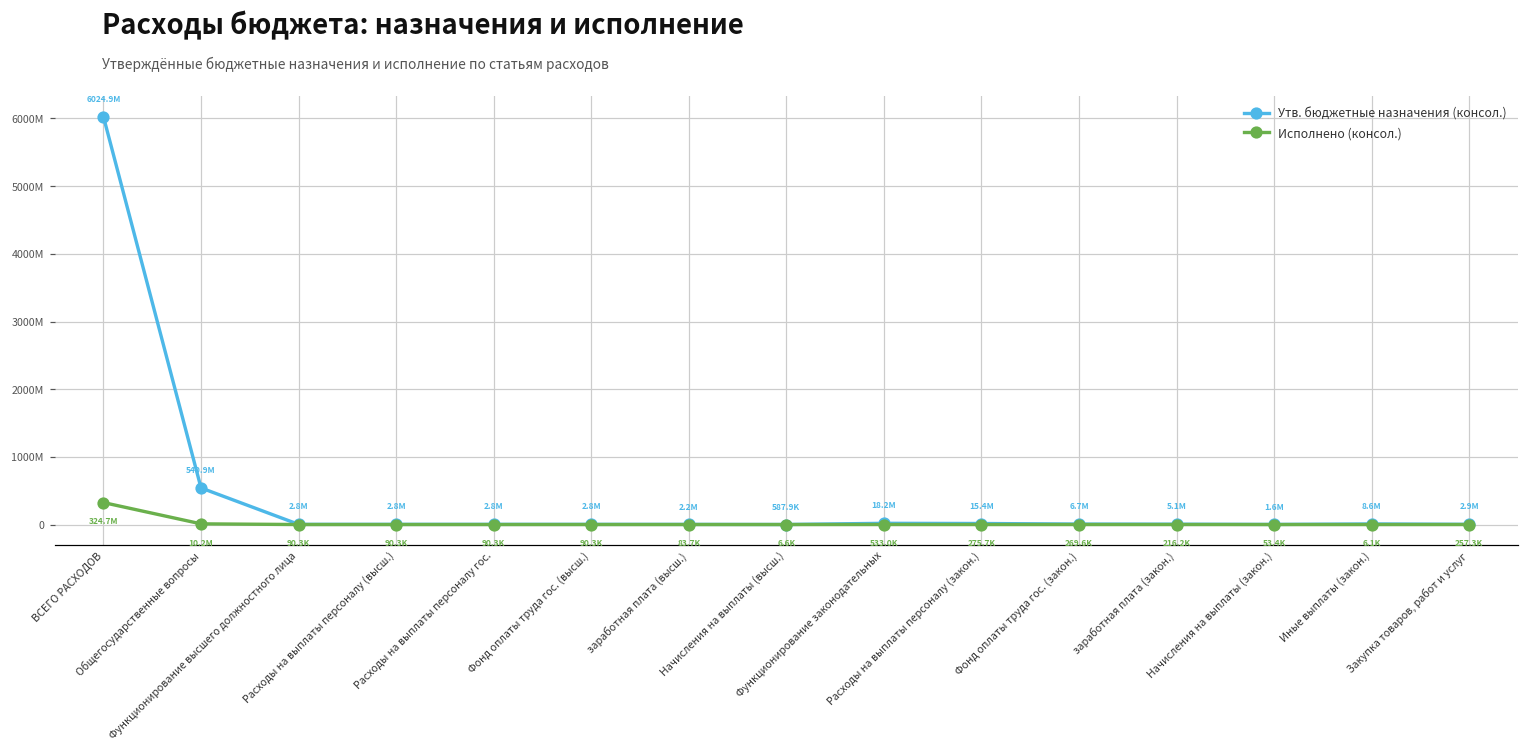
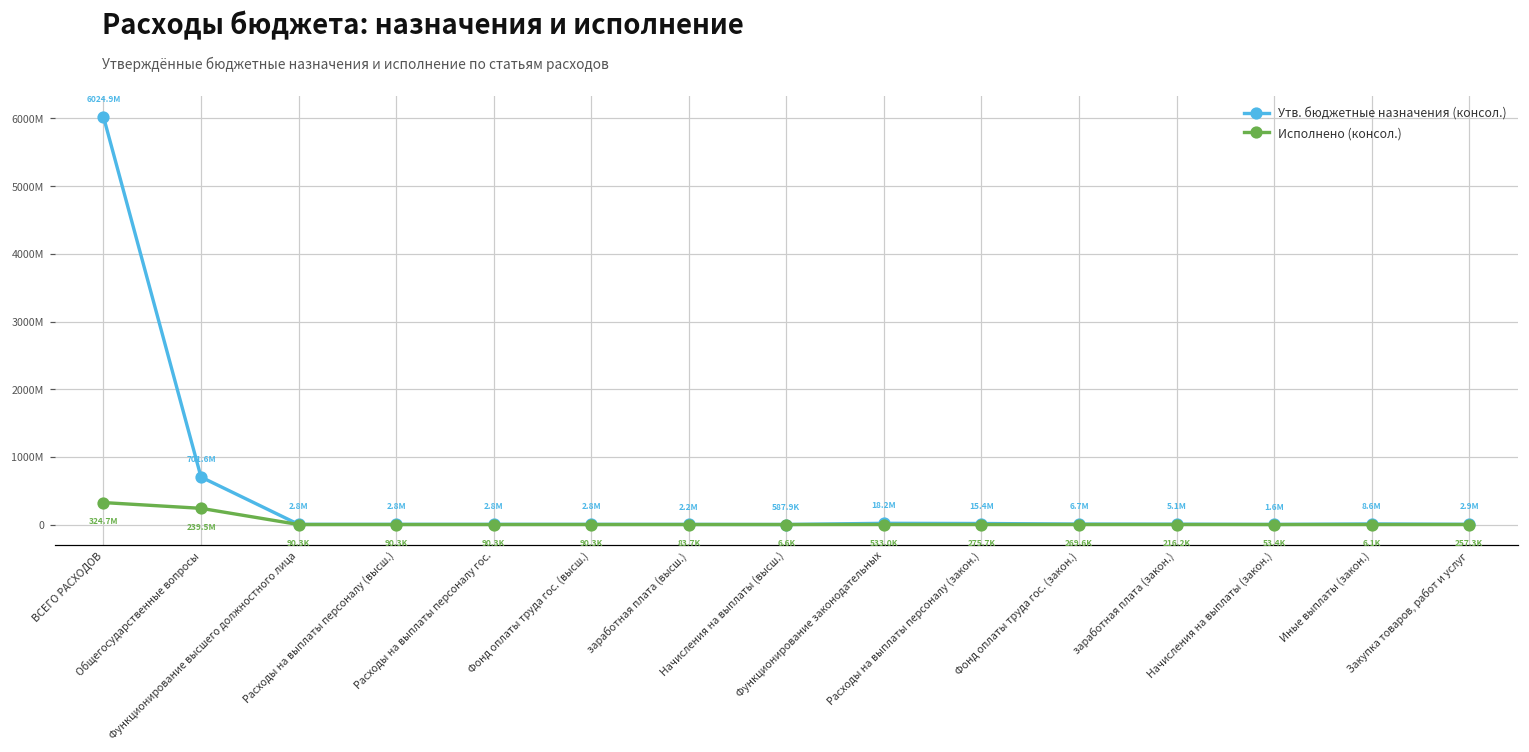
Утв. бюджетные назначения (консол.), Общегосударственные вопросы: 540.9M -> 701.6M
Исполнено (консол.), Общегосударственные вопросы: 10.2M -> 239.5M
